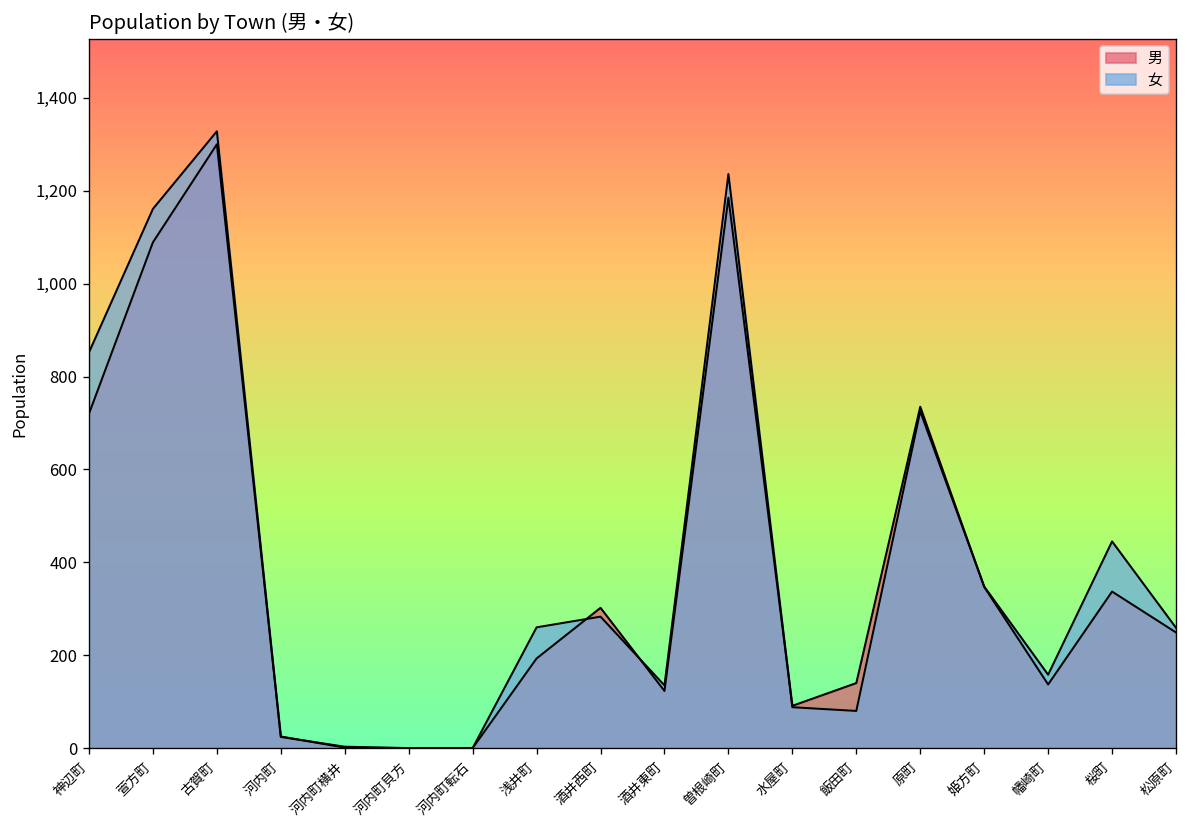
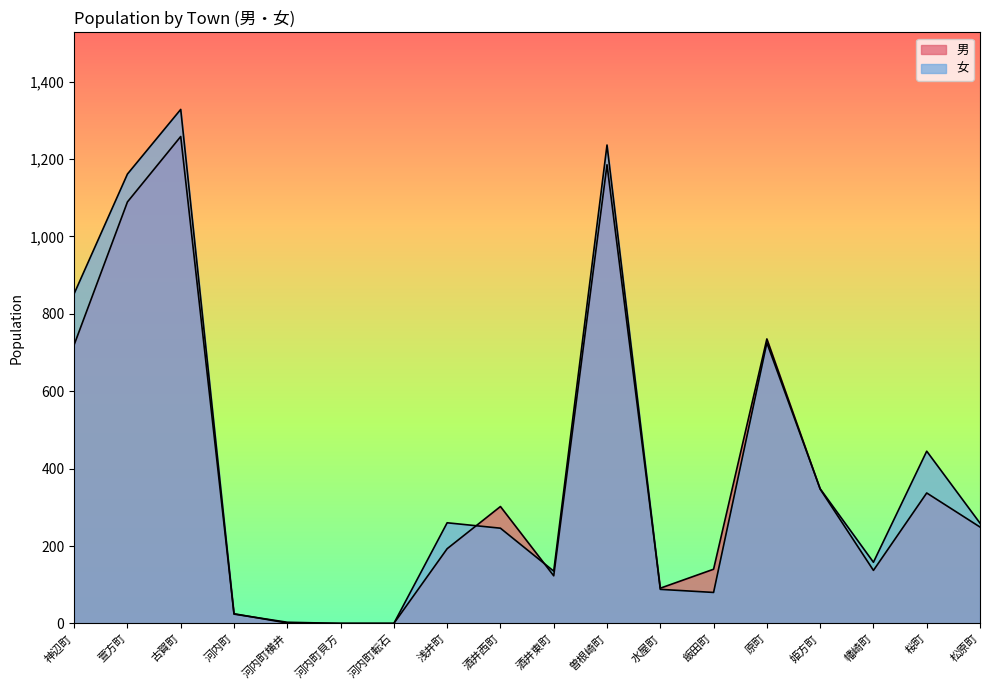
男, 古賀町: 1,300 -> 1,260
女, 酒井西町: 280 -> 250
